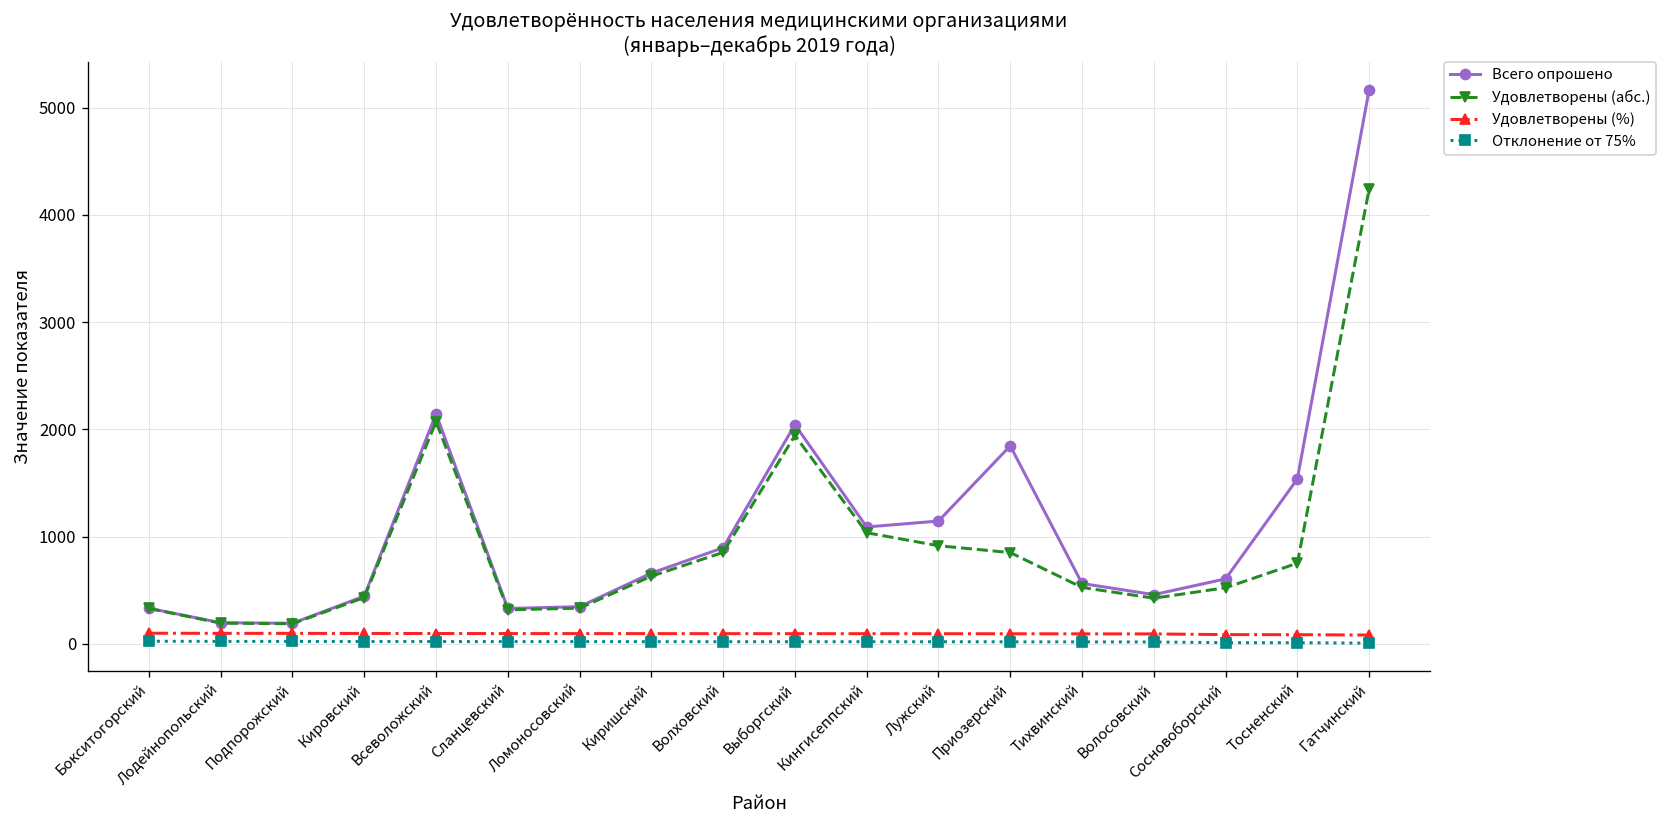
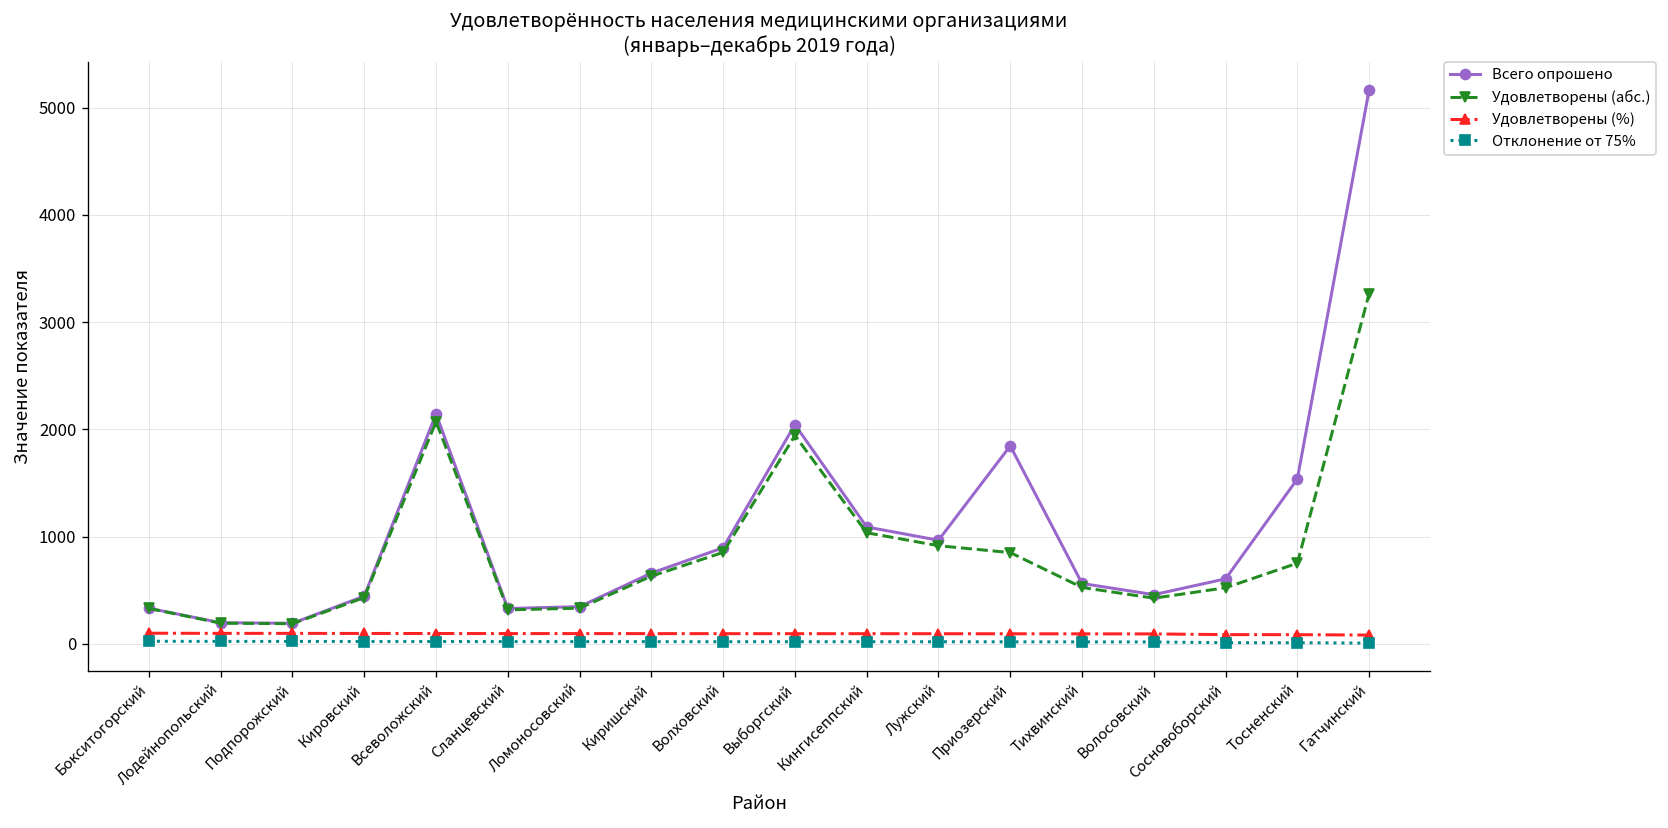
Всего опрошено, Лужский: 1100 -> 1000
Удовлетворены (абс.), Гатчинский: 4200 -> 3300
